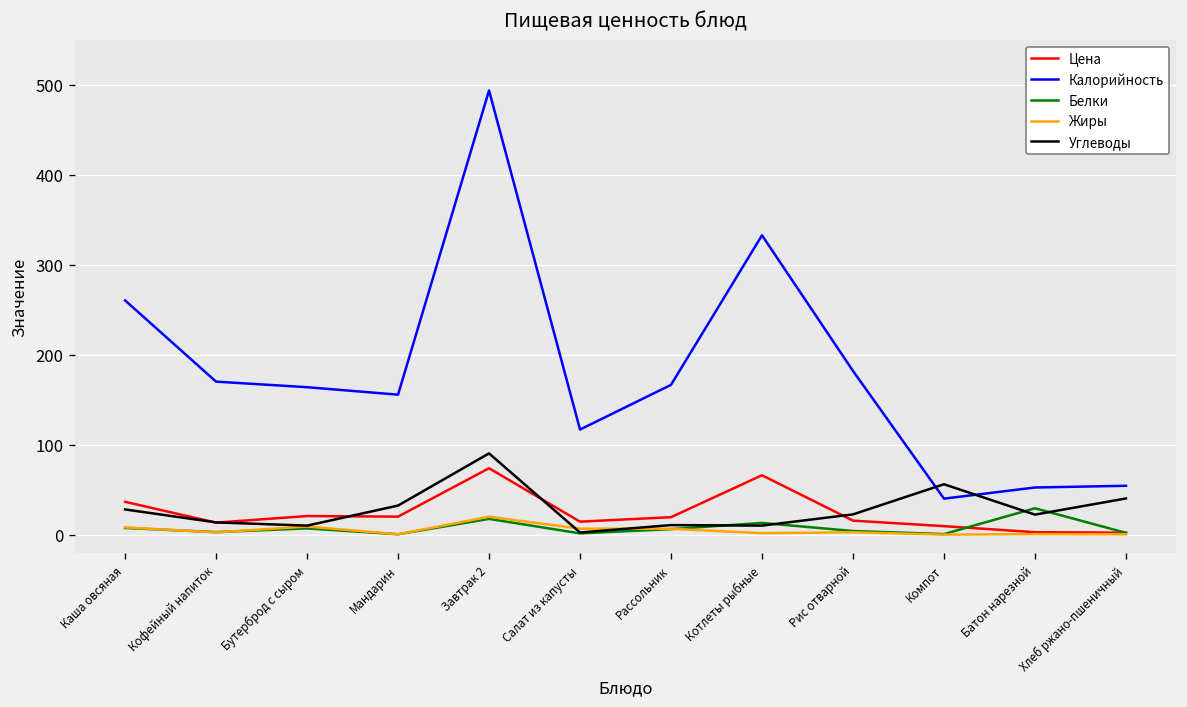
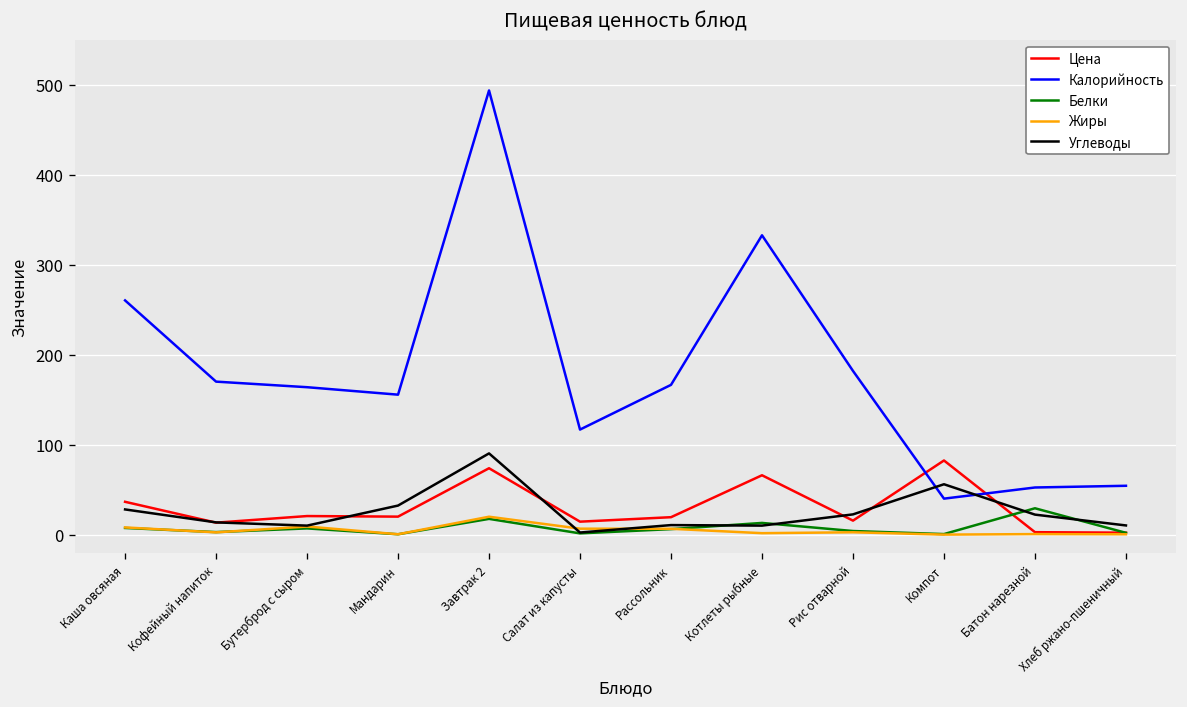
Цена, Компот: 10 -> 80
Углеводы, Хлеб ржано-пшеничный: 40 -> 10
